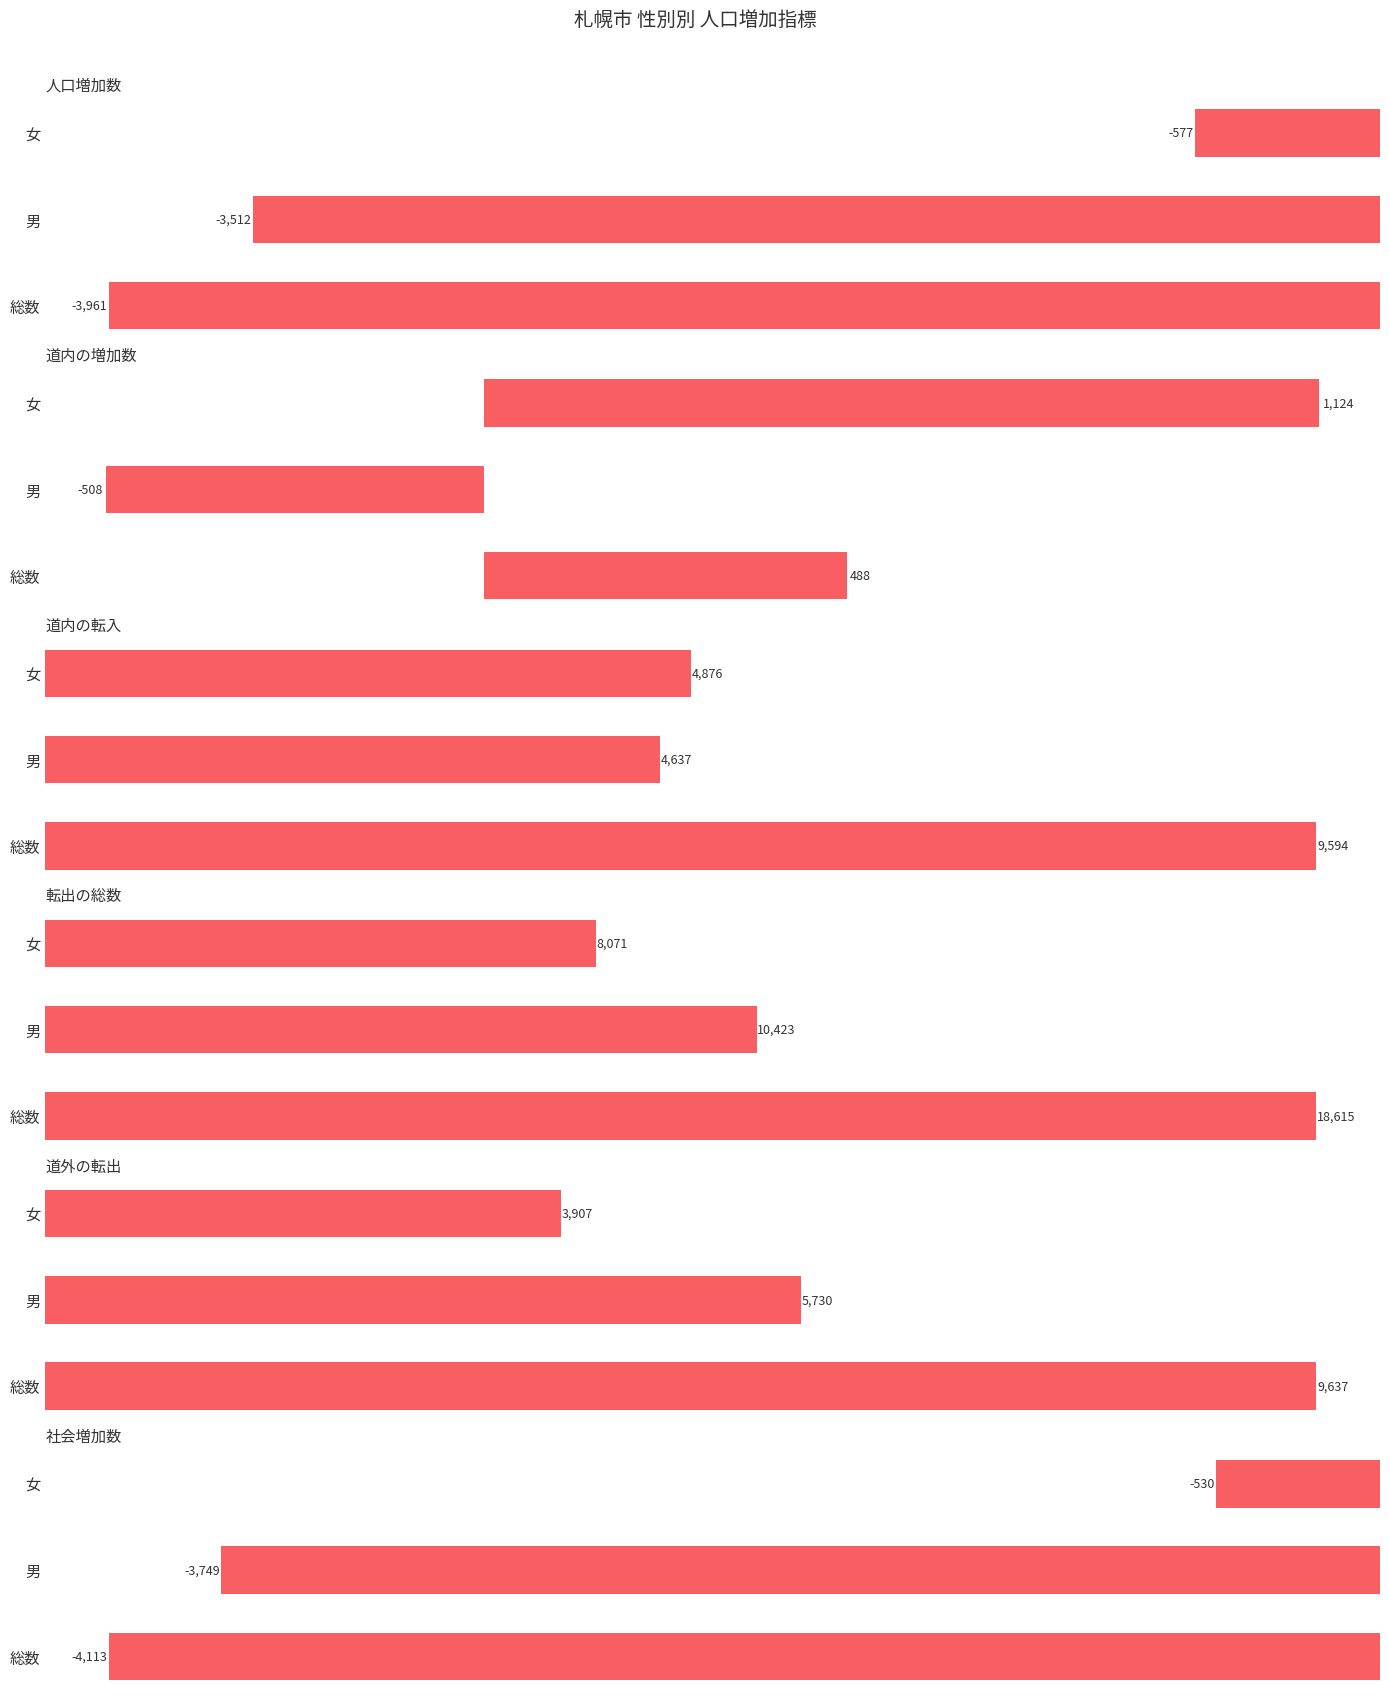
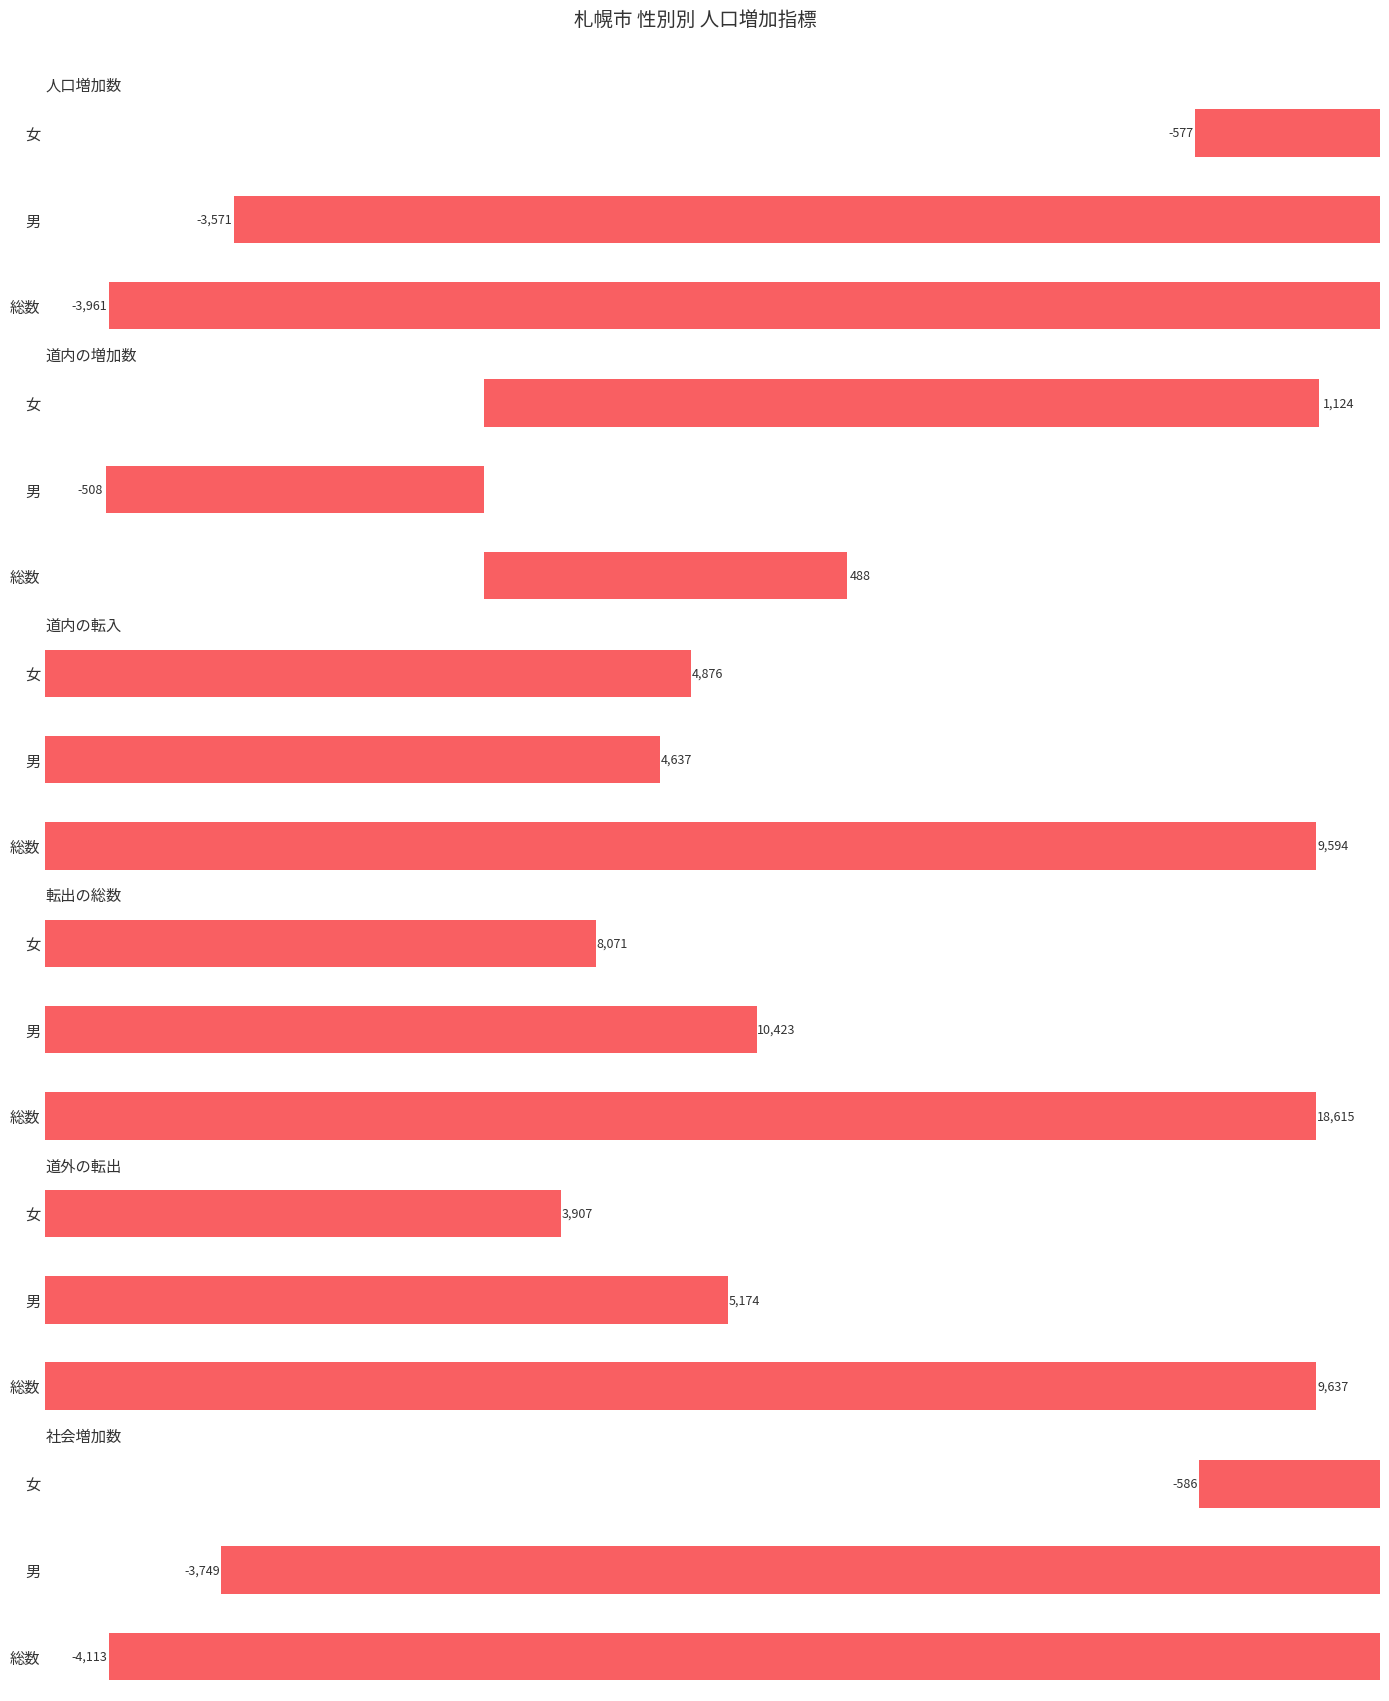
人口増加数, 男: -3,512 -> -3,571
道外の転出, 男: 5,730 -> 5,174
社会増加数, 女: -530 -> -586
